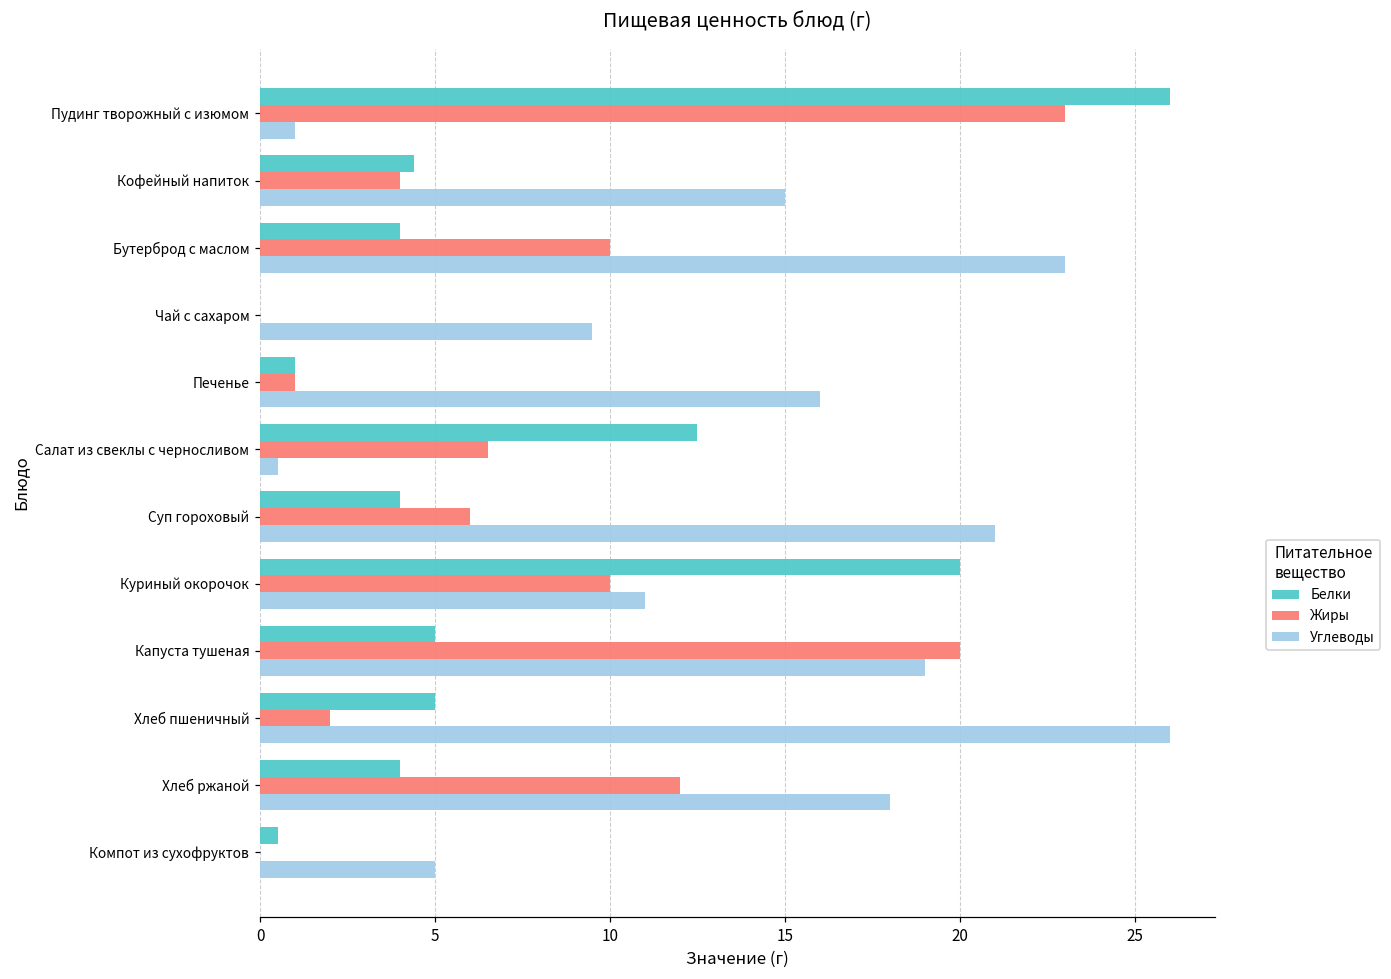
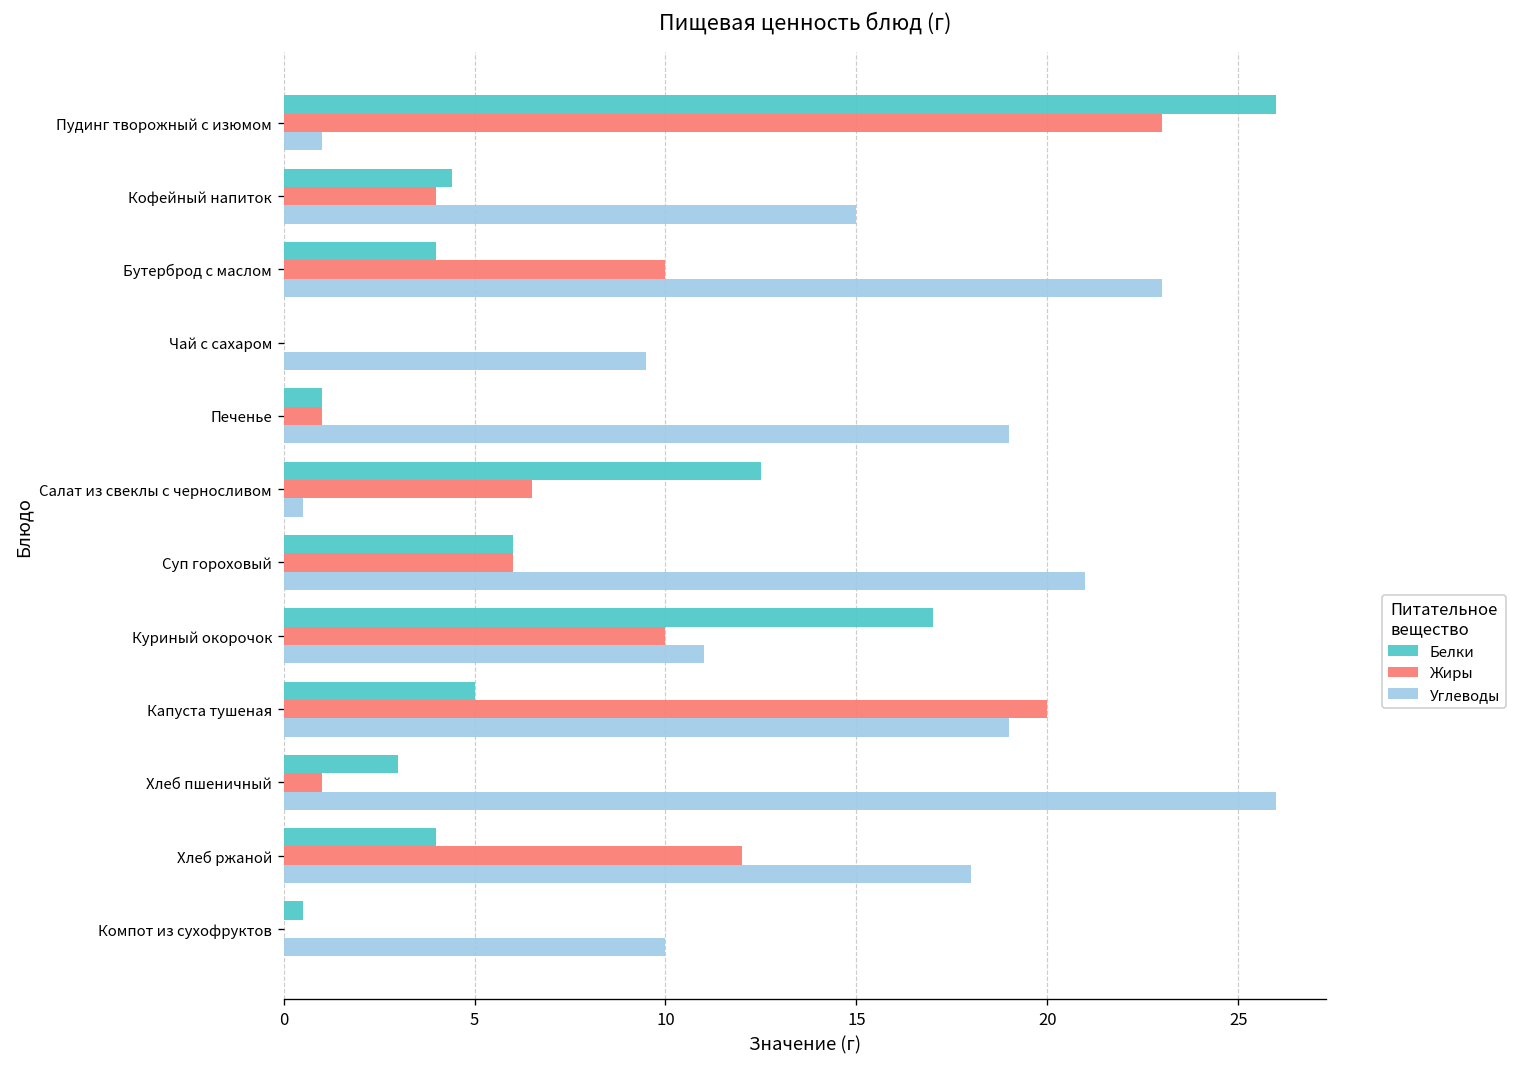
Углеводы, Печенье: 16 -> 19
Белки, Суп гороховый: 4 -> 6
Белки, Куриный окорочок: 20 -> 17
Белки, Хлеб пшеничный: 5 -> 3
Жиры, Хлеб пшеничный: 2 -> 1
Углеводы, Компот из сухофруктов: 5 -> 10
